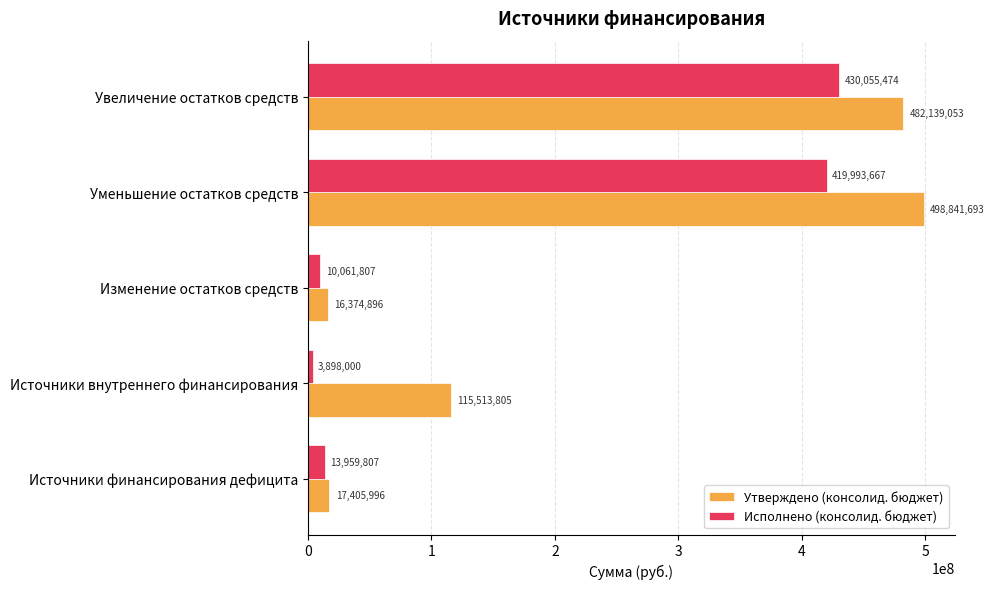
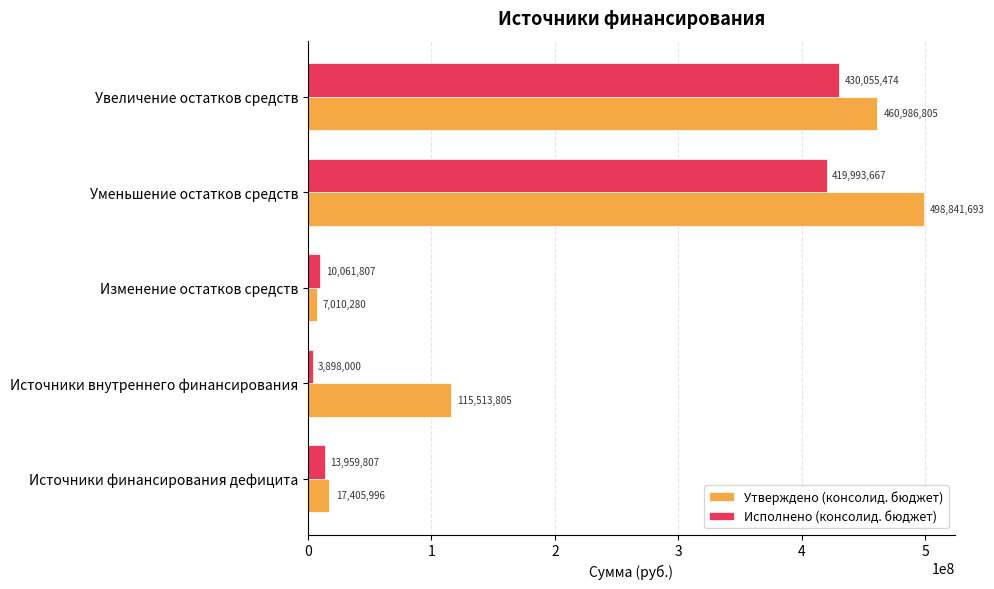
Утверждено (консолид. бюджет), Увеличение остатков средств: 482,139,053 -> 460,986,805
Утверждено (консолид. бюджет), Изменение остатков средств: 16,374,896 -> 7,010,280
